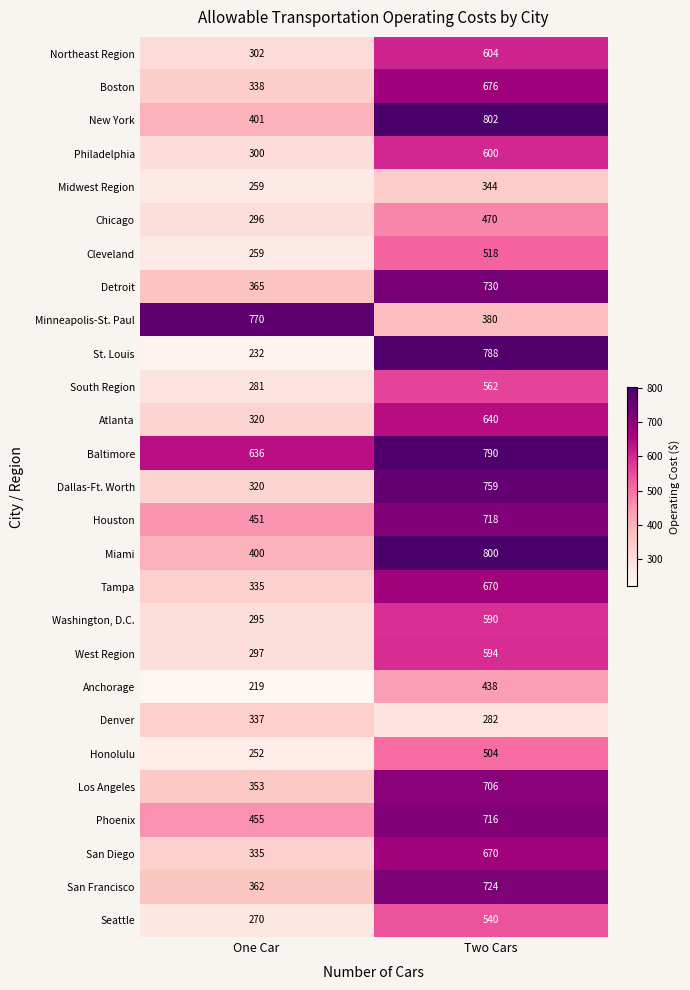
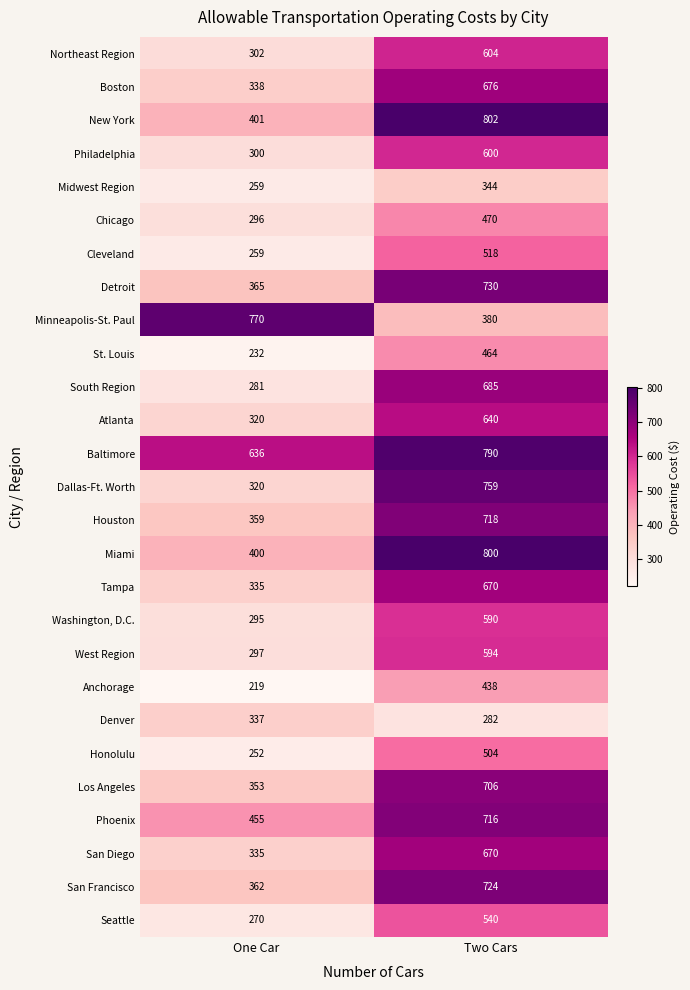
St. Louis, Two Cars: 788 -> 464
South Region, Two Cars: 562 -> 685
Houston, One Car: 451 -> 359
